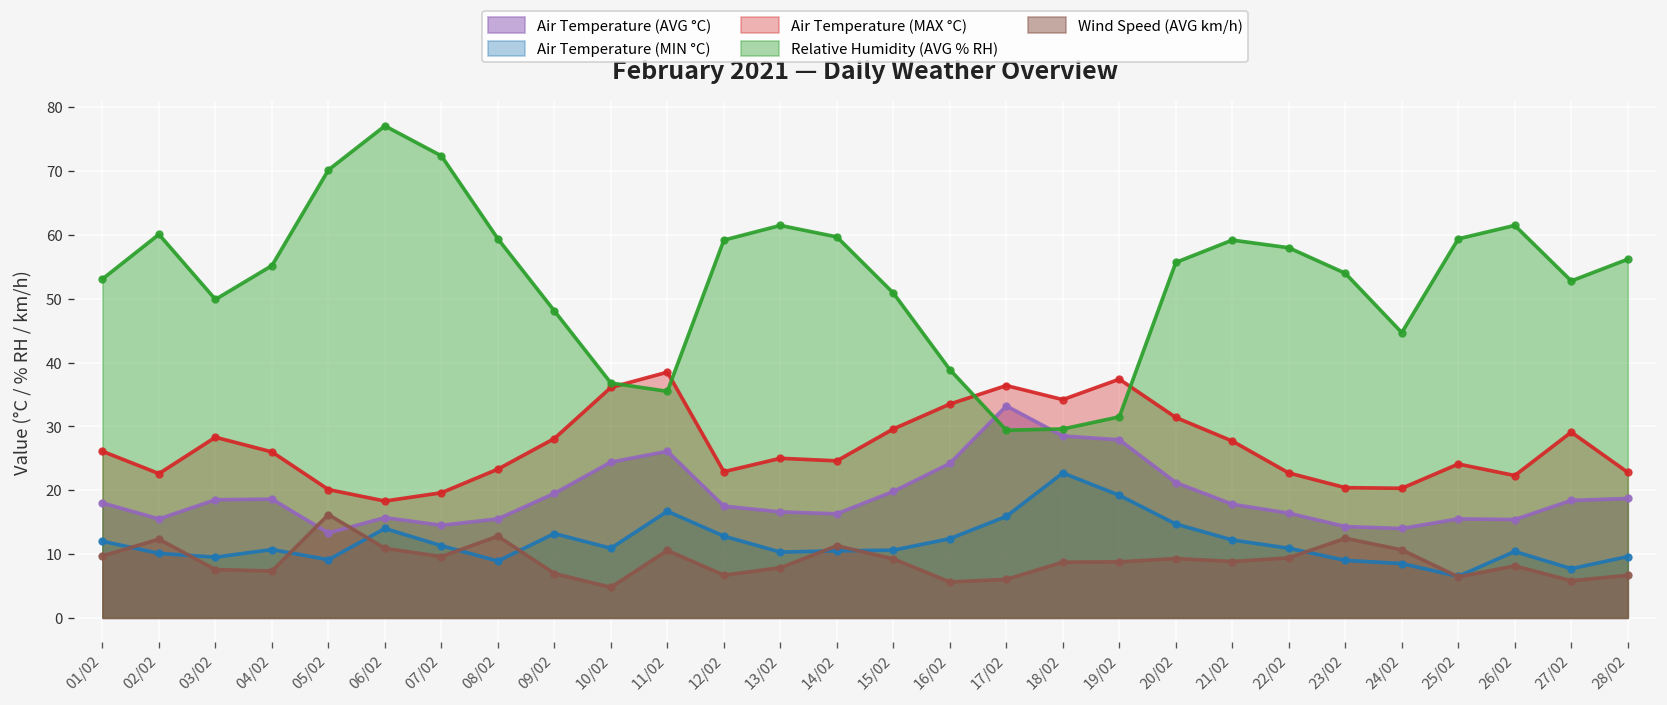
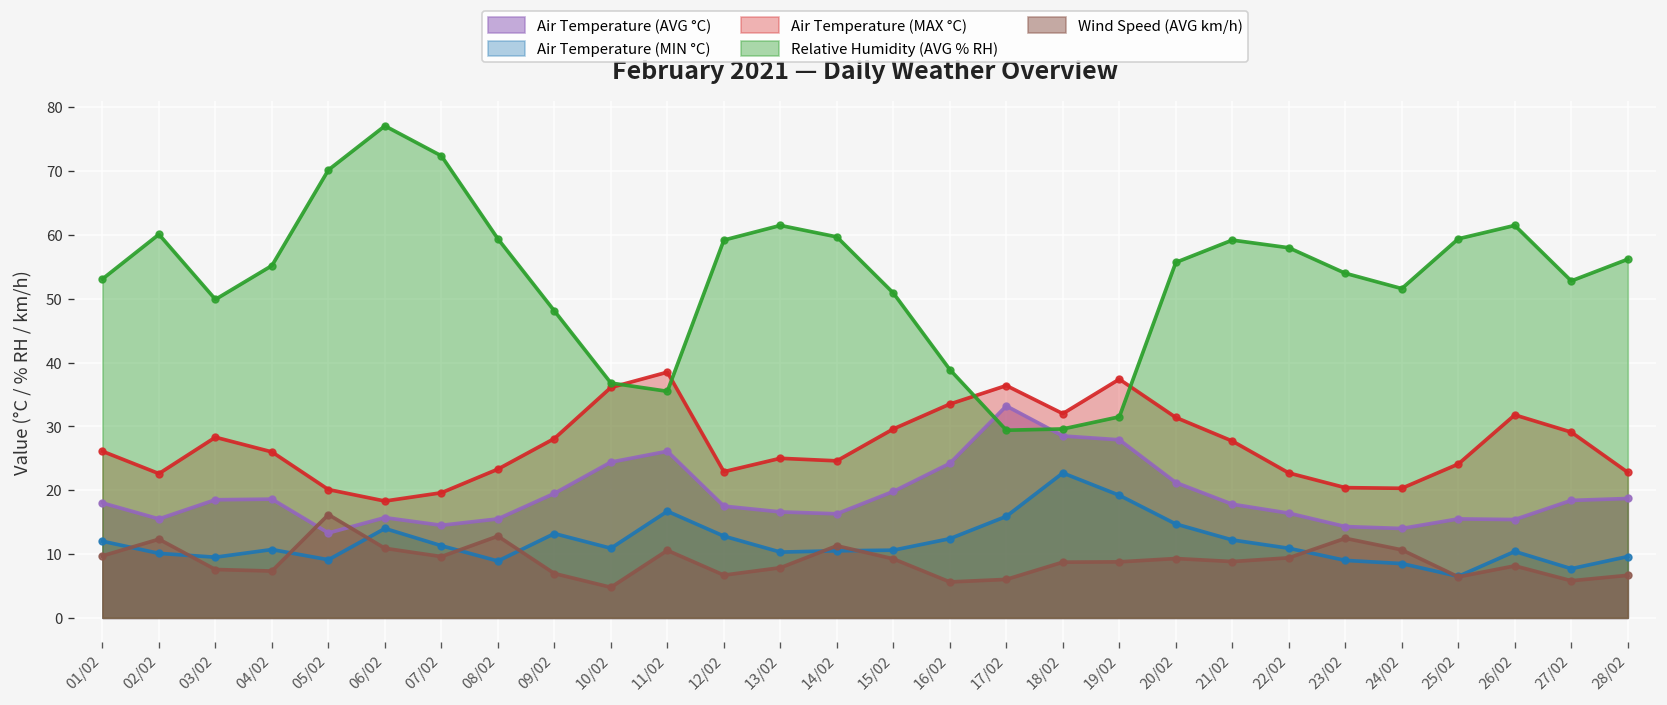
Air Temperature (MAX °C), 18/02: 34 -> 32
Relative Humidity (AVG % RH), 24/02: 45 -> 52
Air Temperature (MAX °C), 26/02: 22 -> 32
